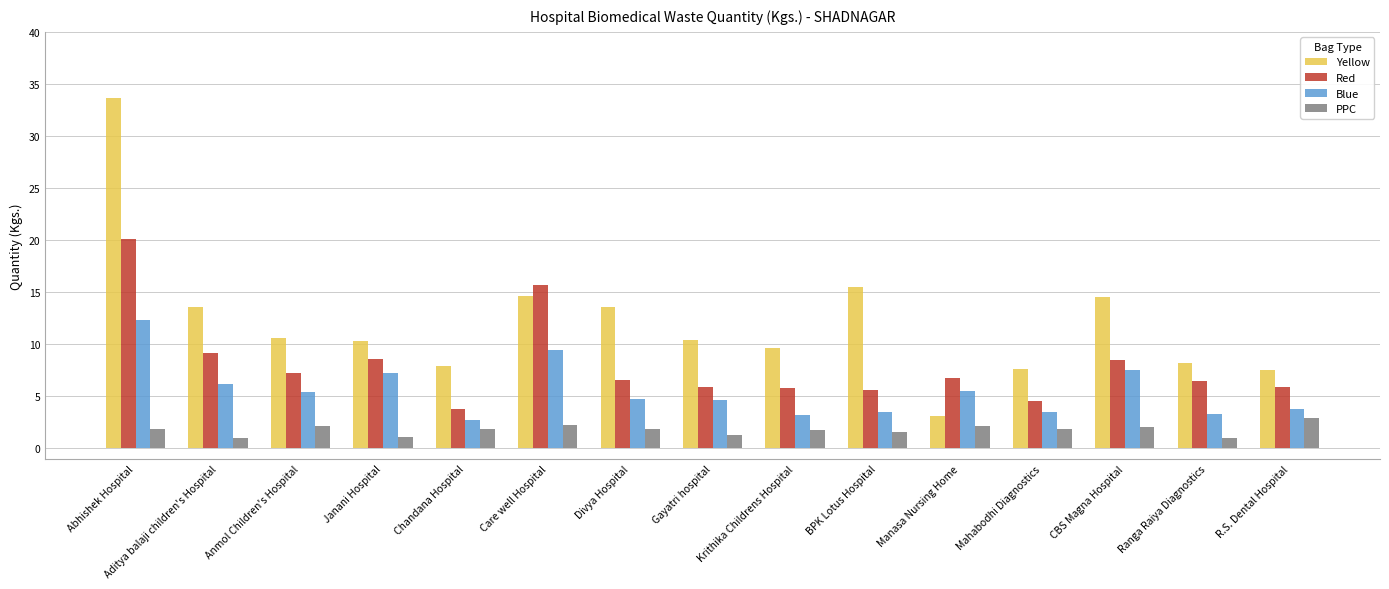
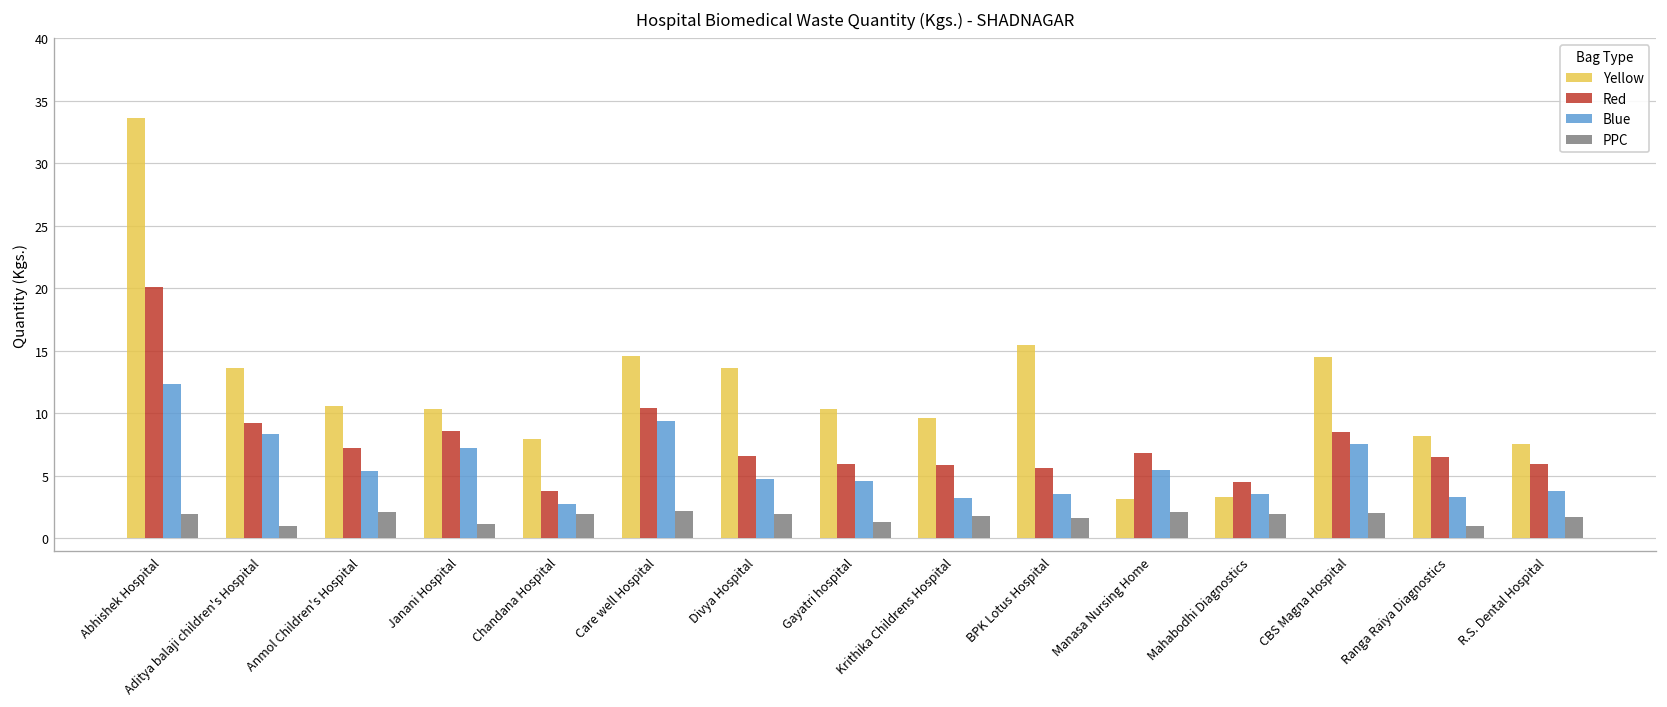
Blue, Aditya balaji children's Hospital: 6.2 -> 8.3
Red, Care well Hospital: 15.7 -> 10.5
Yellow, Mahabodhi Diagnostics: 7.6 -> 3.3
PPC, R.S. Dental Hospital: 2.9 -> 1.7
